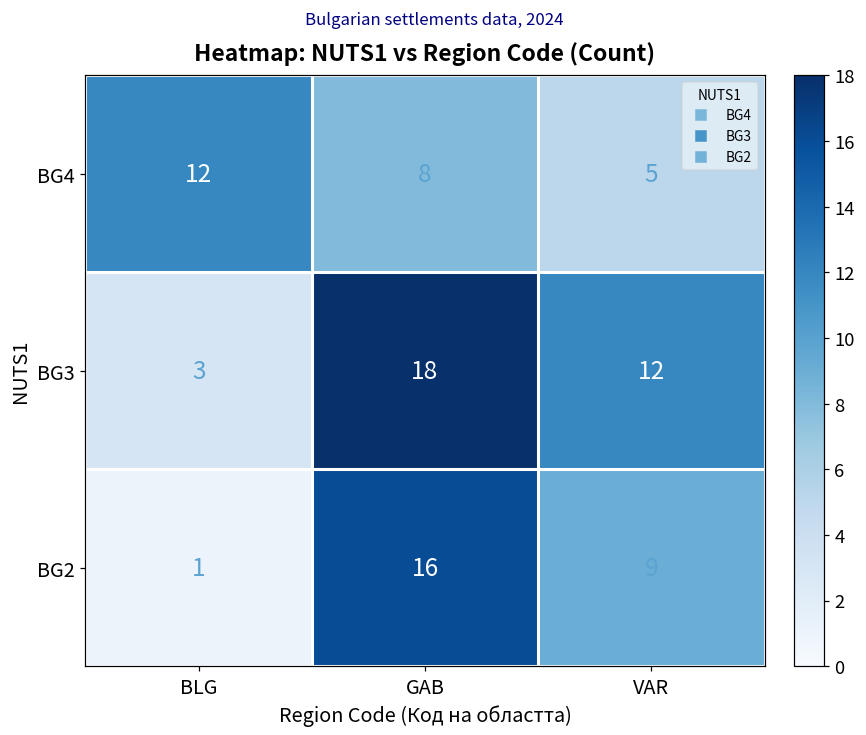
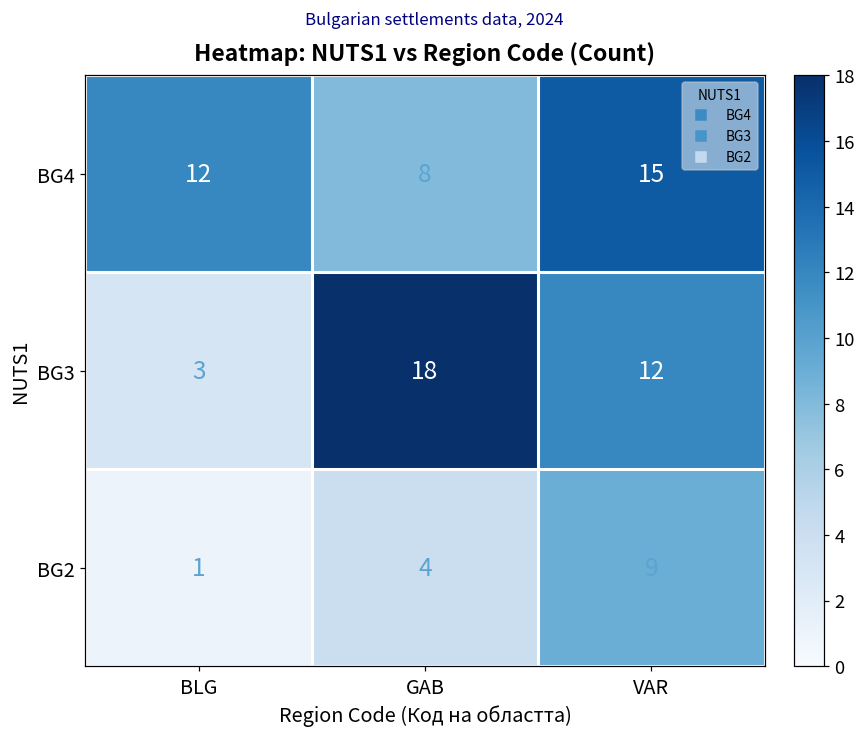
BG4, VAR: 5 -> 15
BG2, GAB: 16 -> 4
